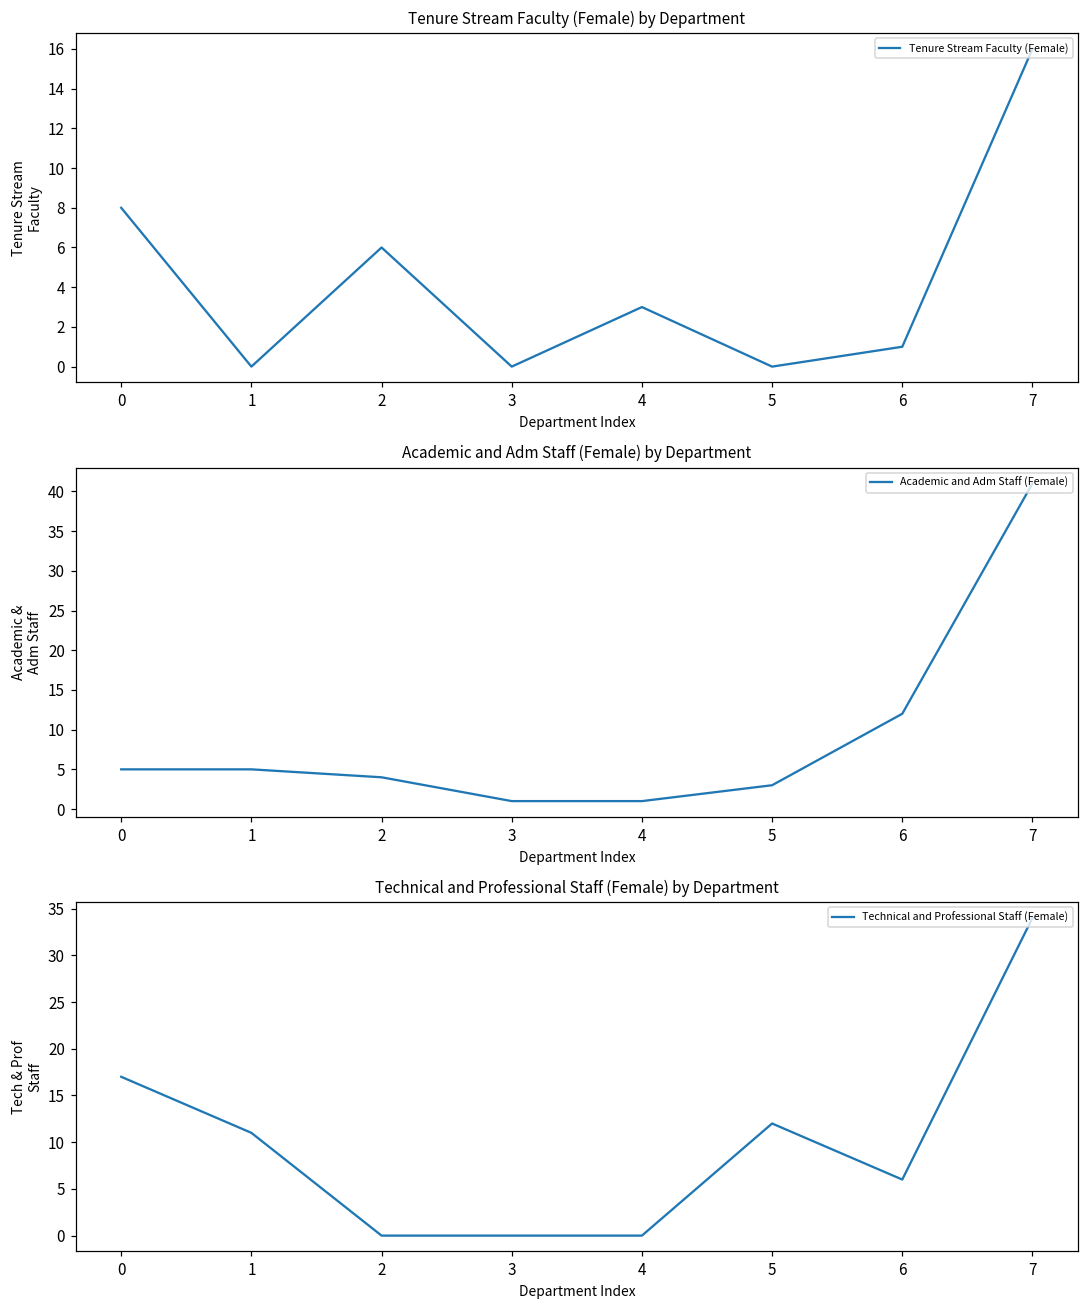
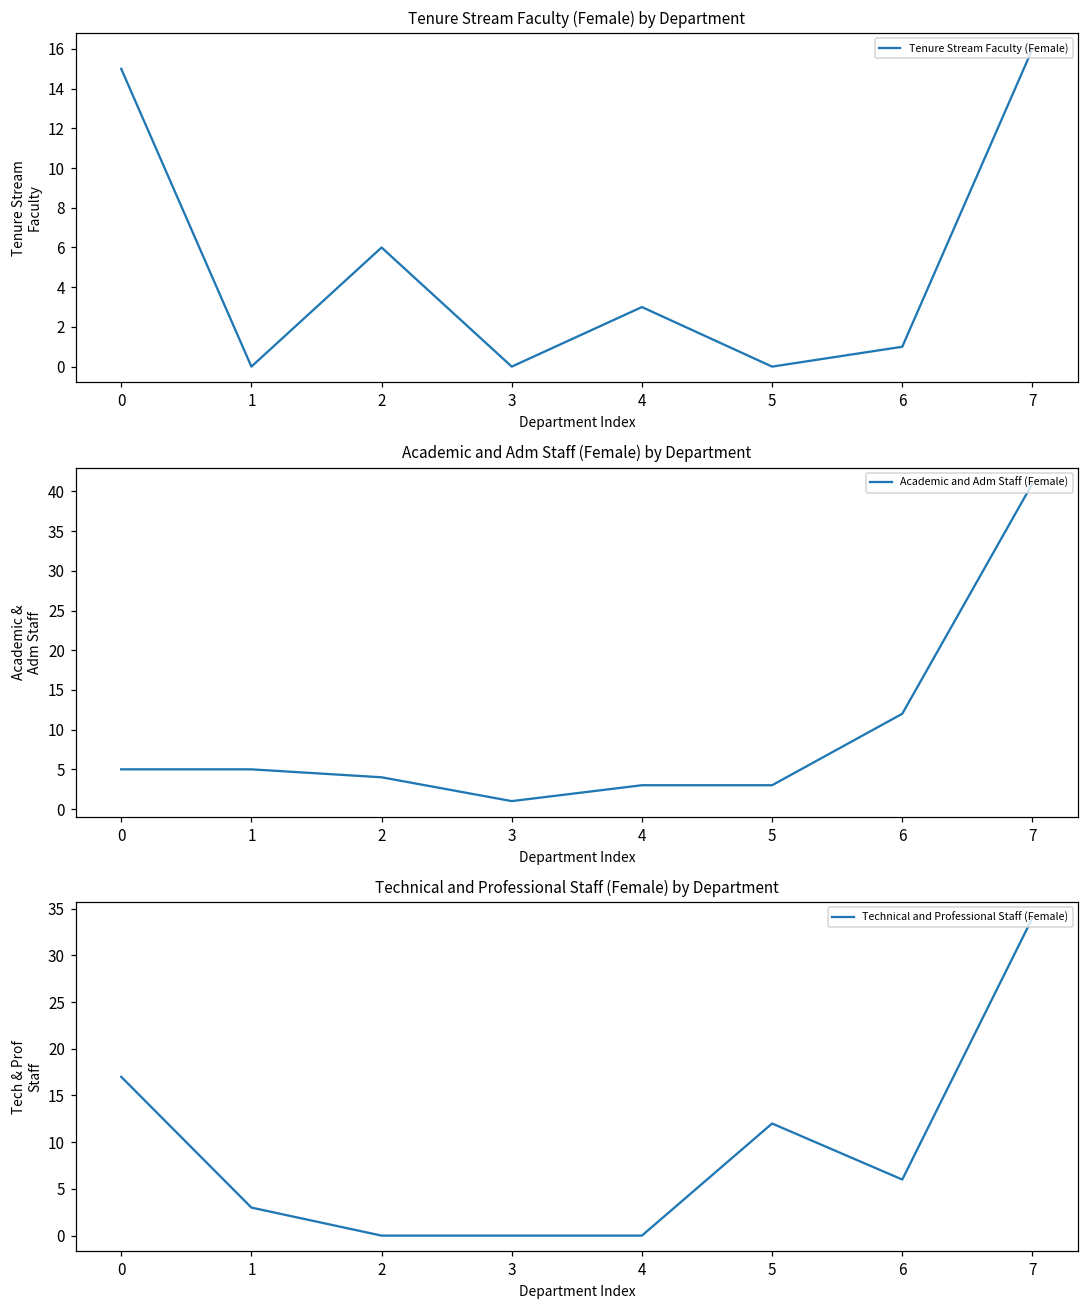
Tenure Stream Faculty (Female) by Department, 0: 8 -> 15
Academic and Adm Staff (Female) by Department, 4: 1 -> 3
Technical and Professional Staff (Female) by Department, 1: 11 -> 3
